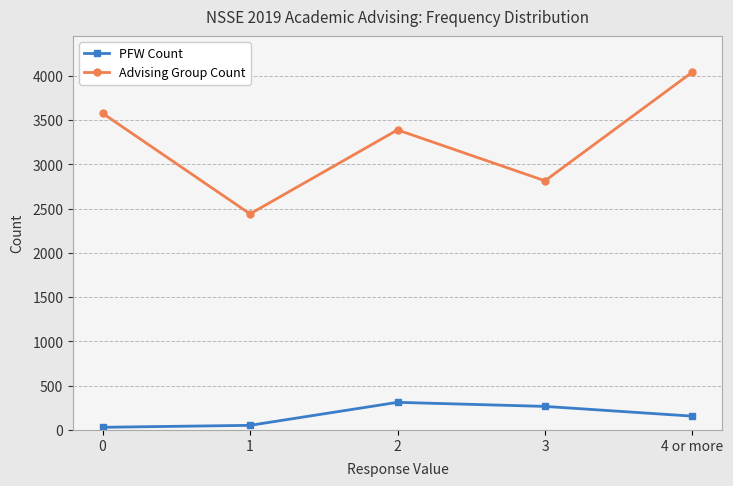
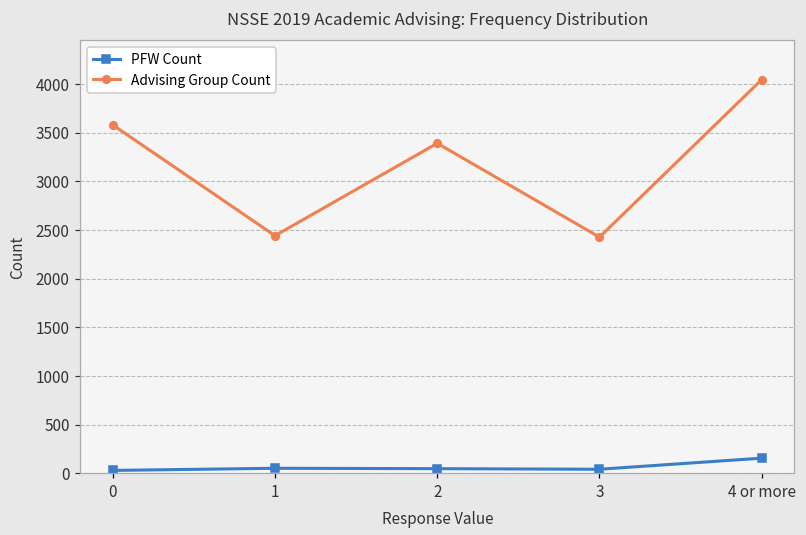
PFW Count, 2: 300 -> 0
PFW Count, 3: 300 -> 0
Advising Group Count, 3: 2800 -> 2400
